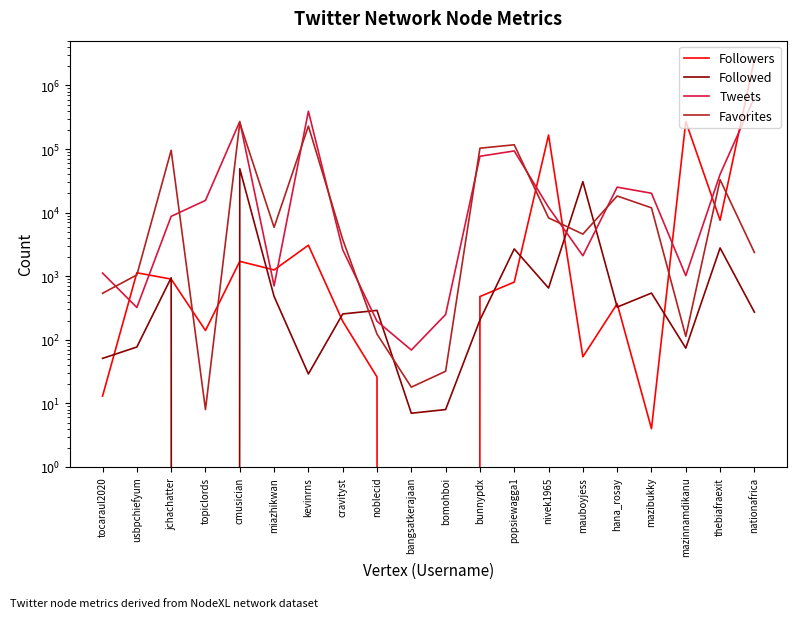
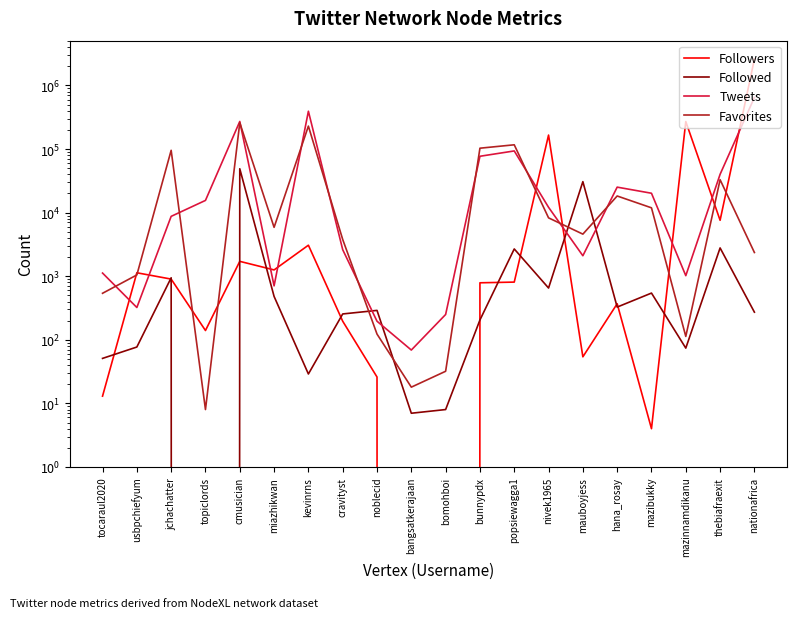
Followers, bunnypdx: 500 -> 800
